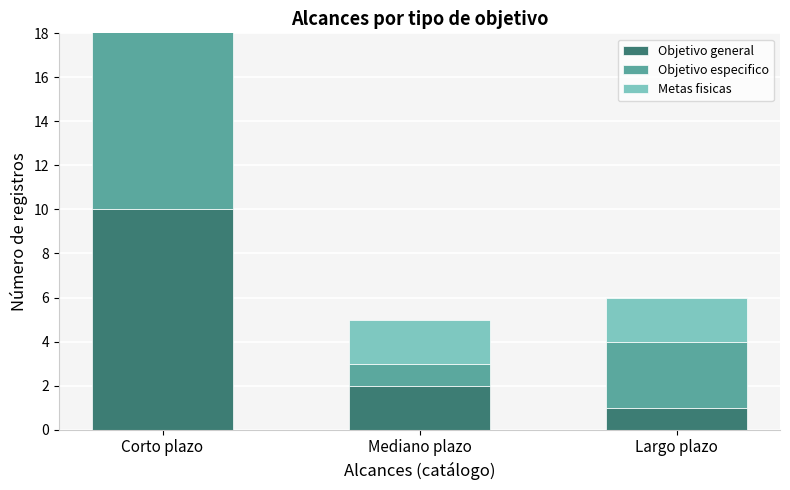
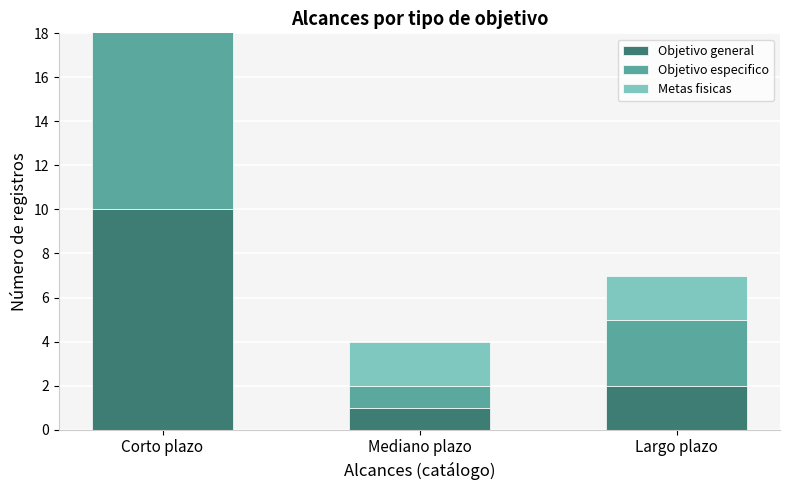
Objetivo general, Mediano plazo: 2 -> 1
Objetivo general, Largo plazo: 1 -> 2
